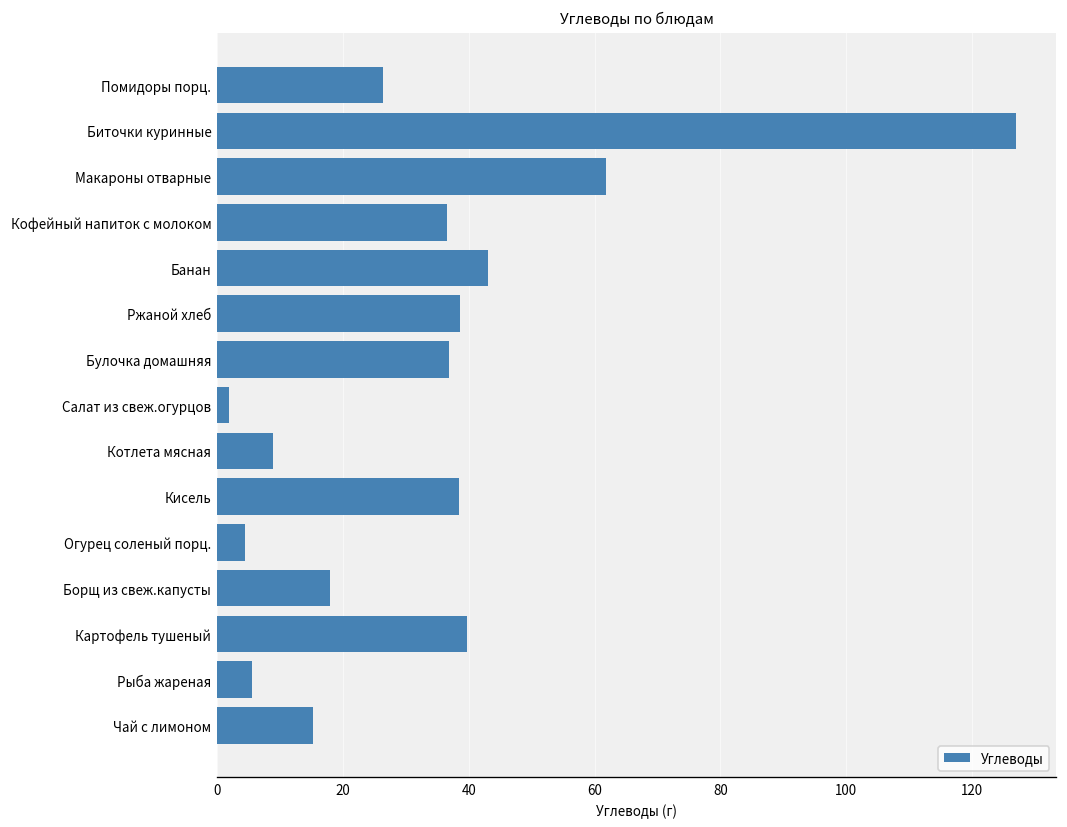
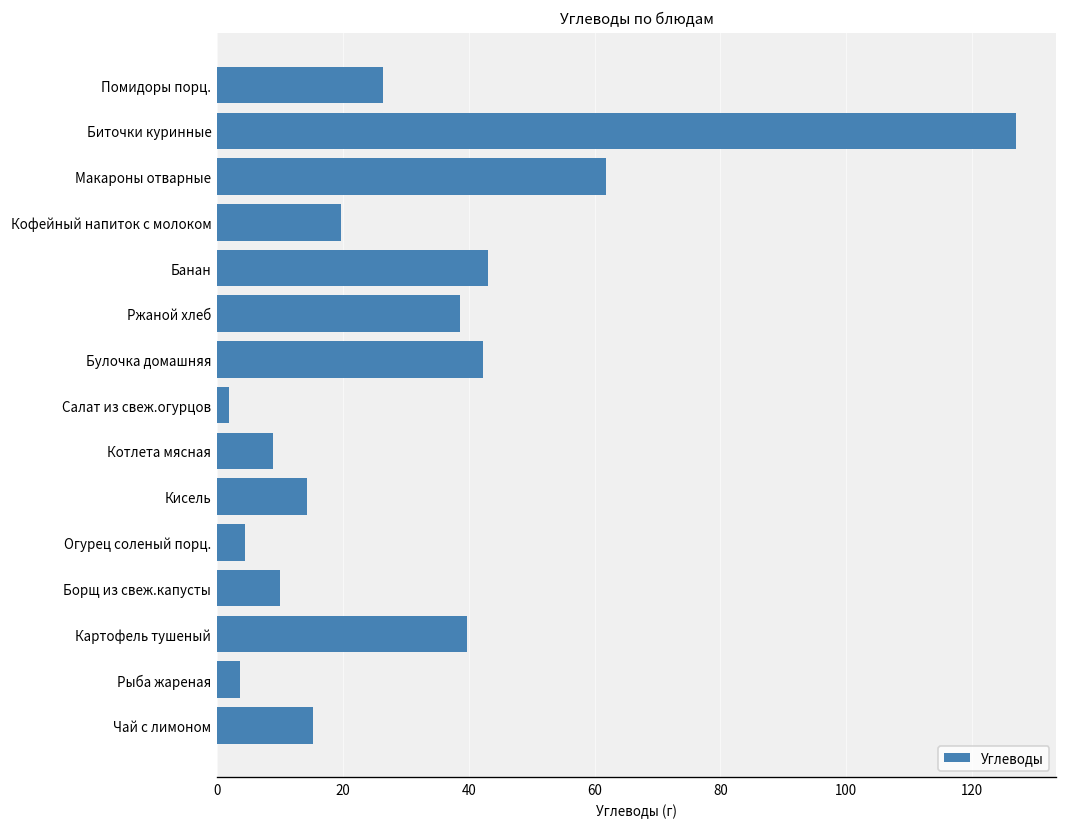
Кофейный напиток с молоком: 37 -> 20
Булочка домашняя: 37 -> 42
Кисель: 38 -> 14
Борщ из свеж.капусты: 18 -> 10
Рыба жареная: 6 -> 4
